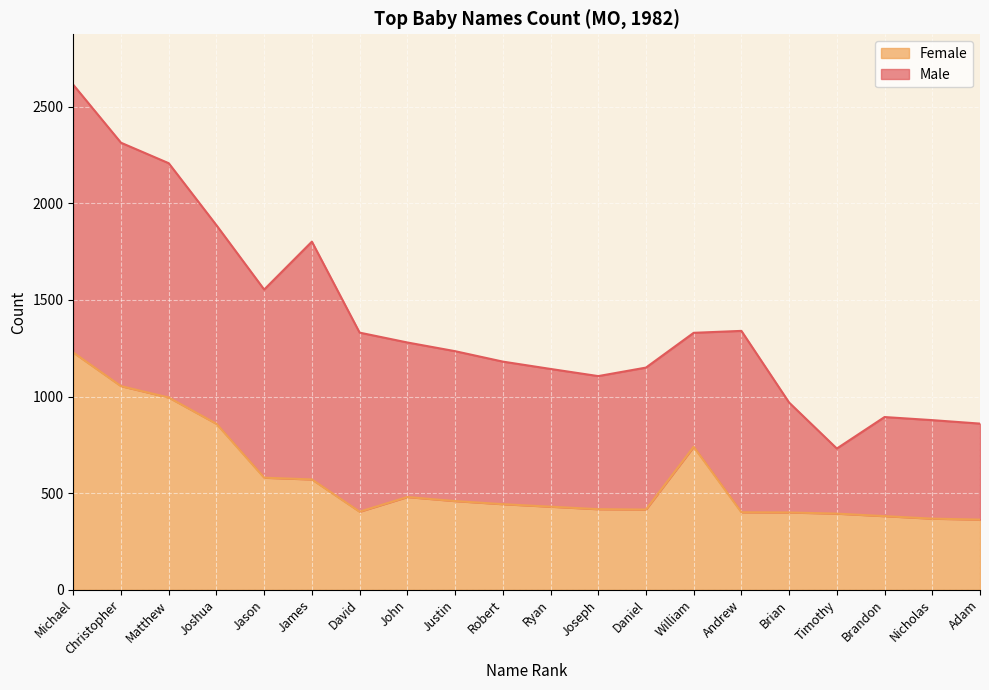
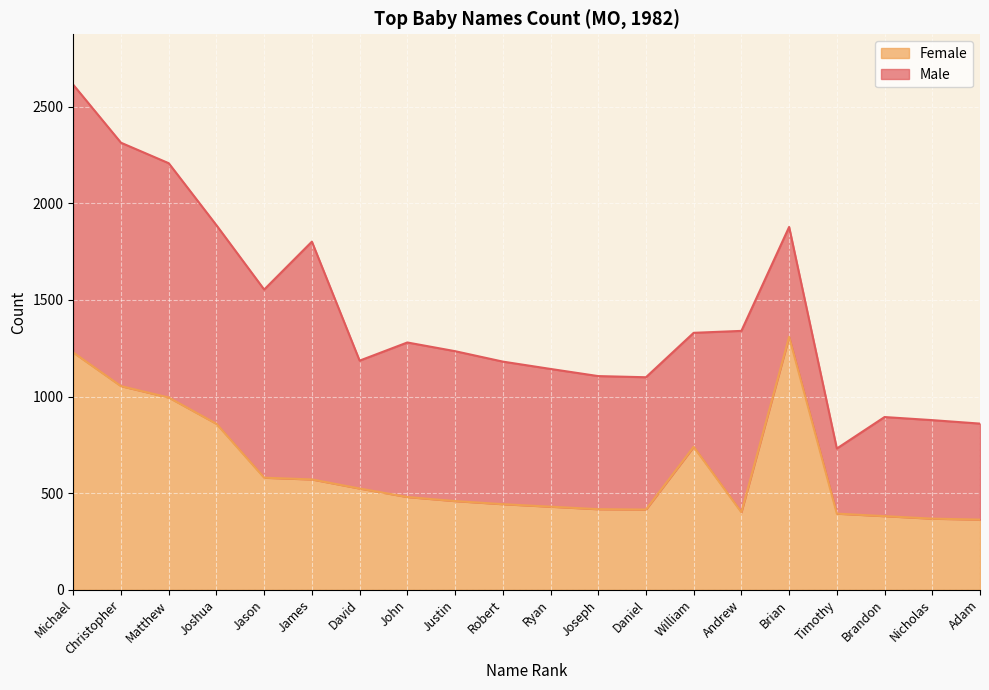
Female, David: 400 -> 520
Male, David: 930 -> 660
Male, Daniel: 740 -> 690
Female, Brian: 400 -> 1310
